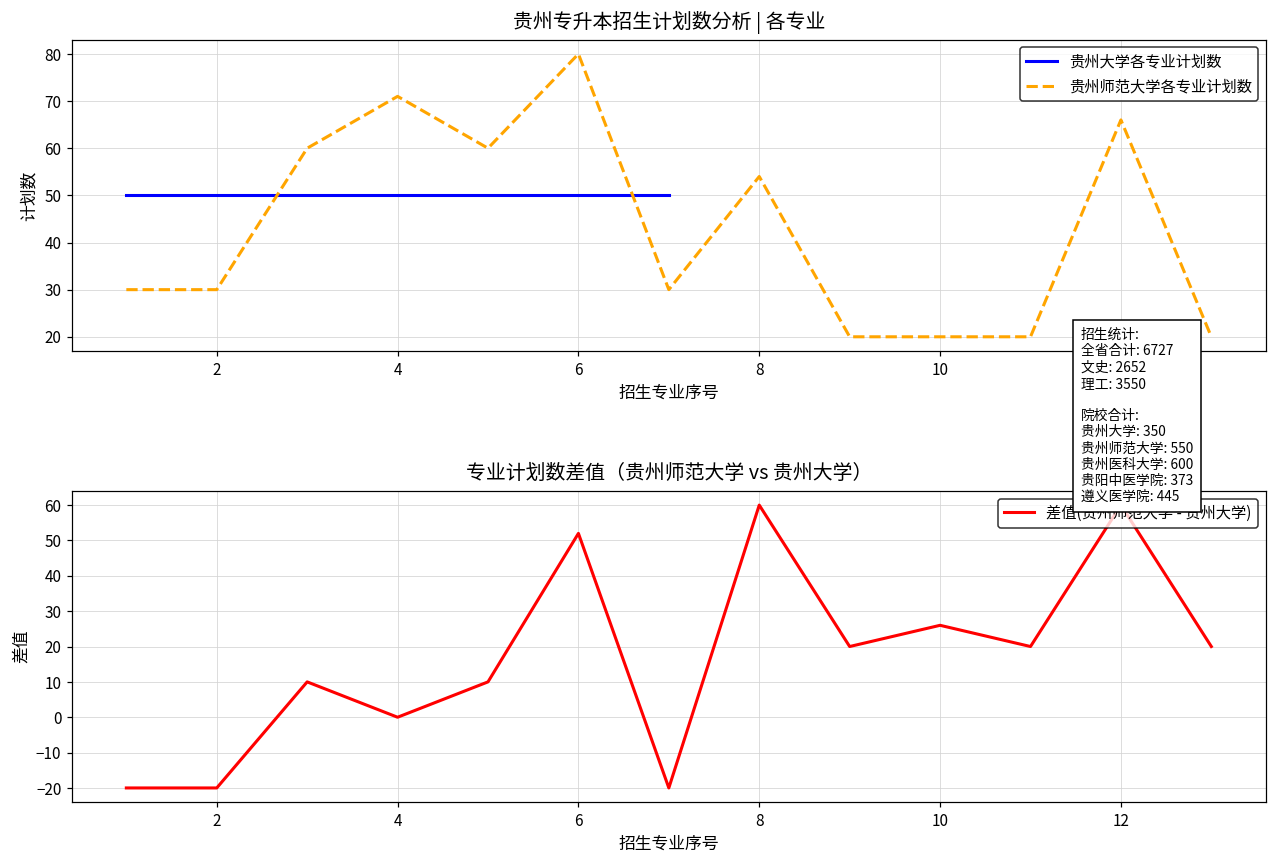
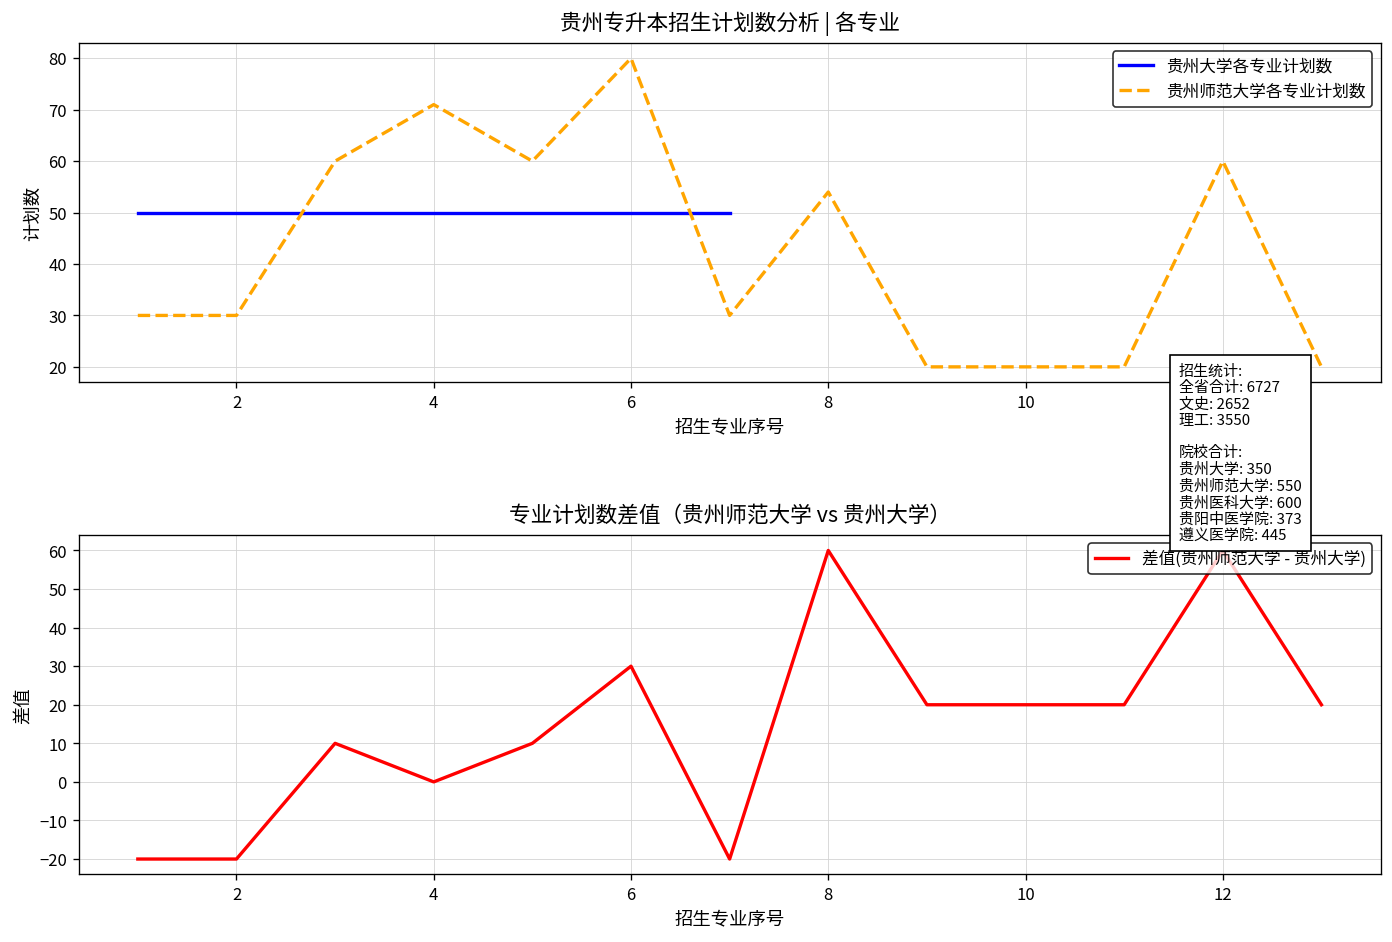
贵州专升本招生计划数分析 | 各专业, 贵州师范大学各专业计划数, 12: 66 -> 60
专业计划数差值（贵州师范大学 vs 贵州大学）, 6: 52 -> 30
专业计划数差值（贵州师范大学 vs 贵州大学）, 10: 26 -> 20
